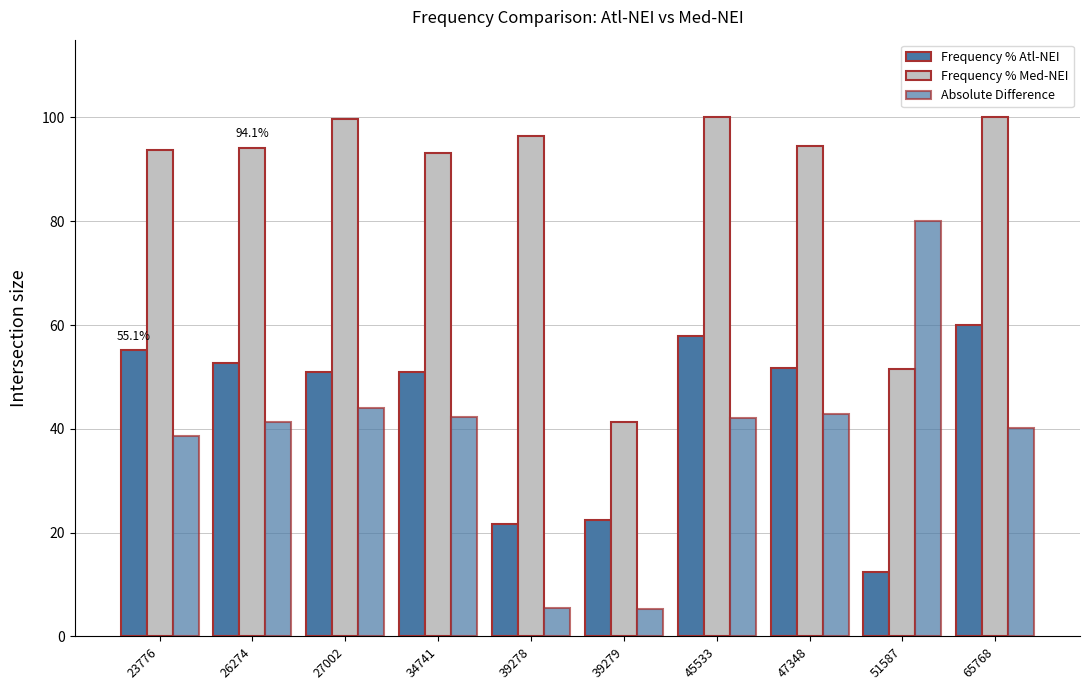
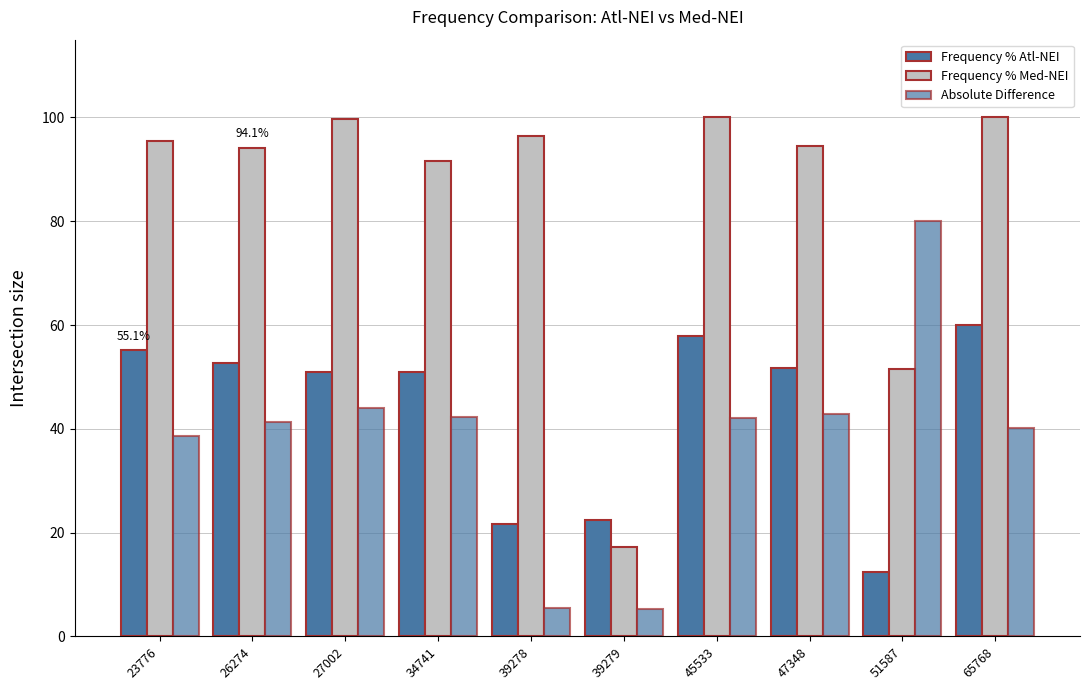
Frequency % Med-NEI, 23776: 94 -> 95
Frequency % Med-NEI, 34741: 93 -> 92
Frequency % Med-NEI, 39279: 41 -> 17
